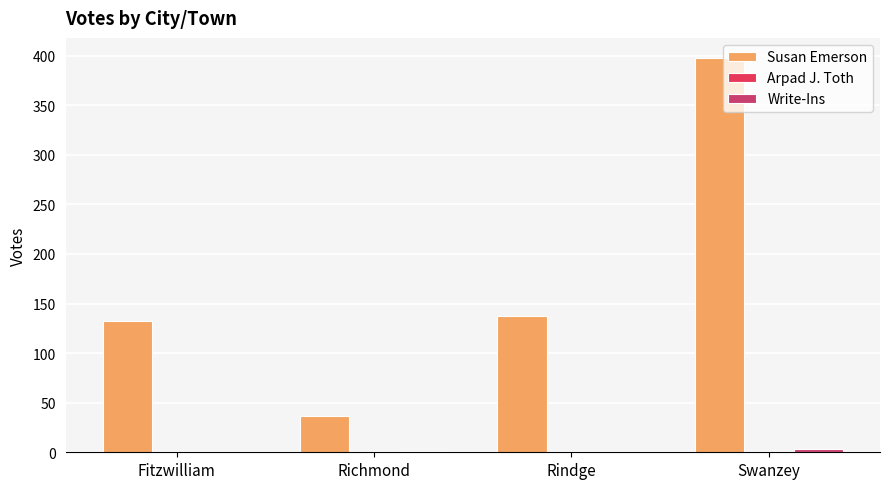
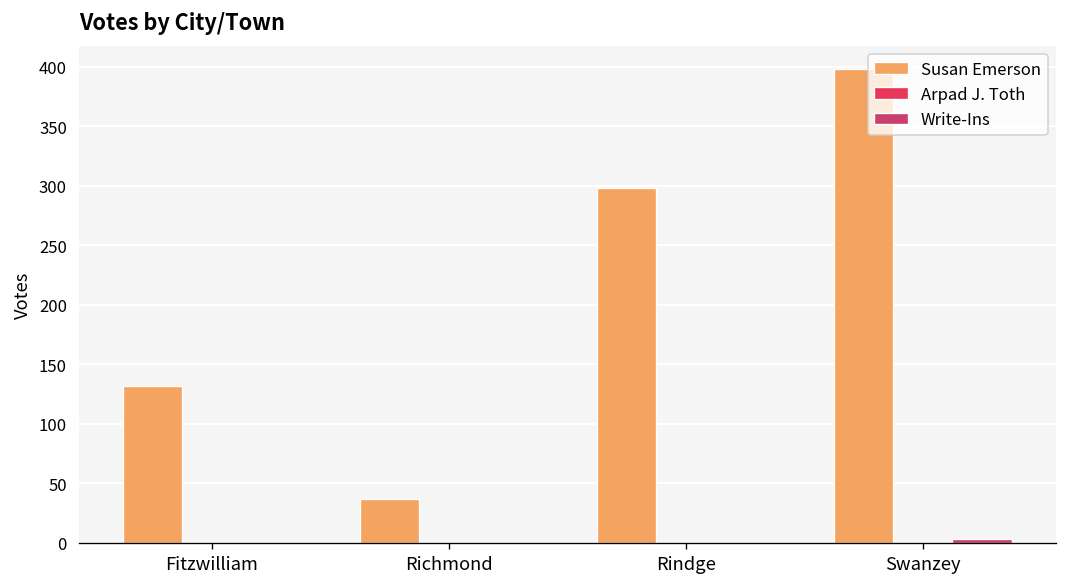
Susan Emerson, Rindge: 140 -> 300
